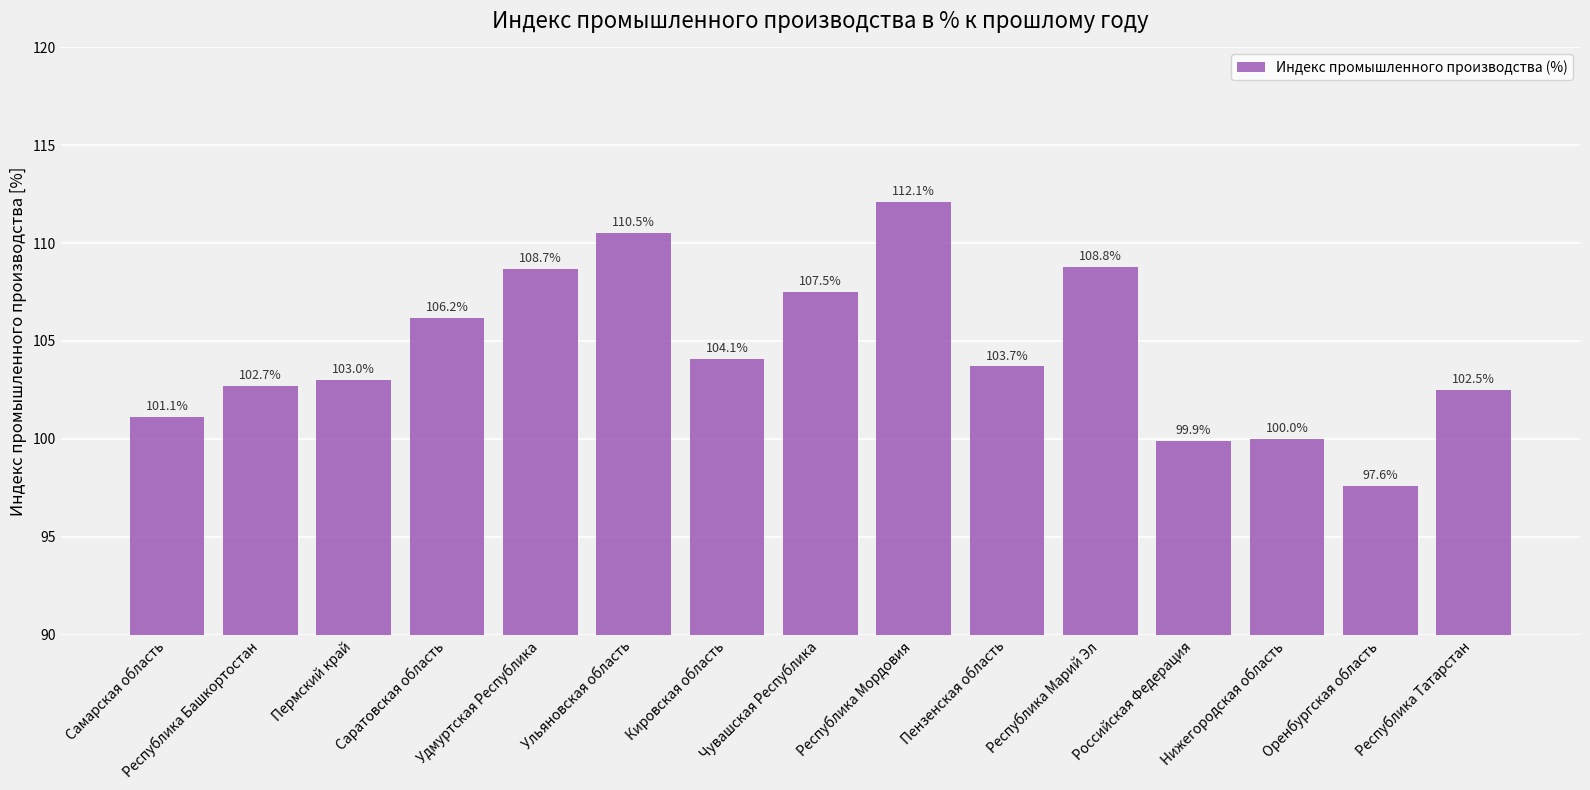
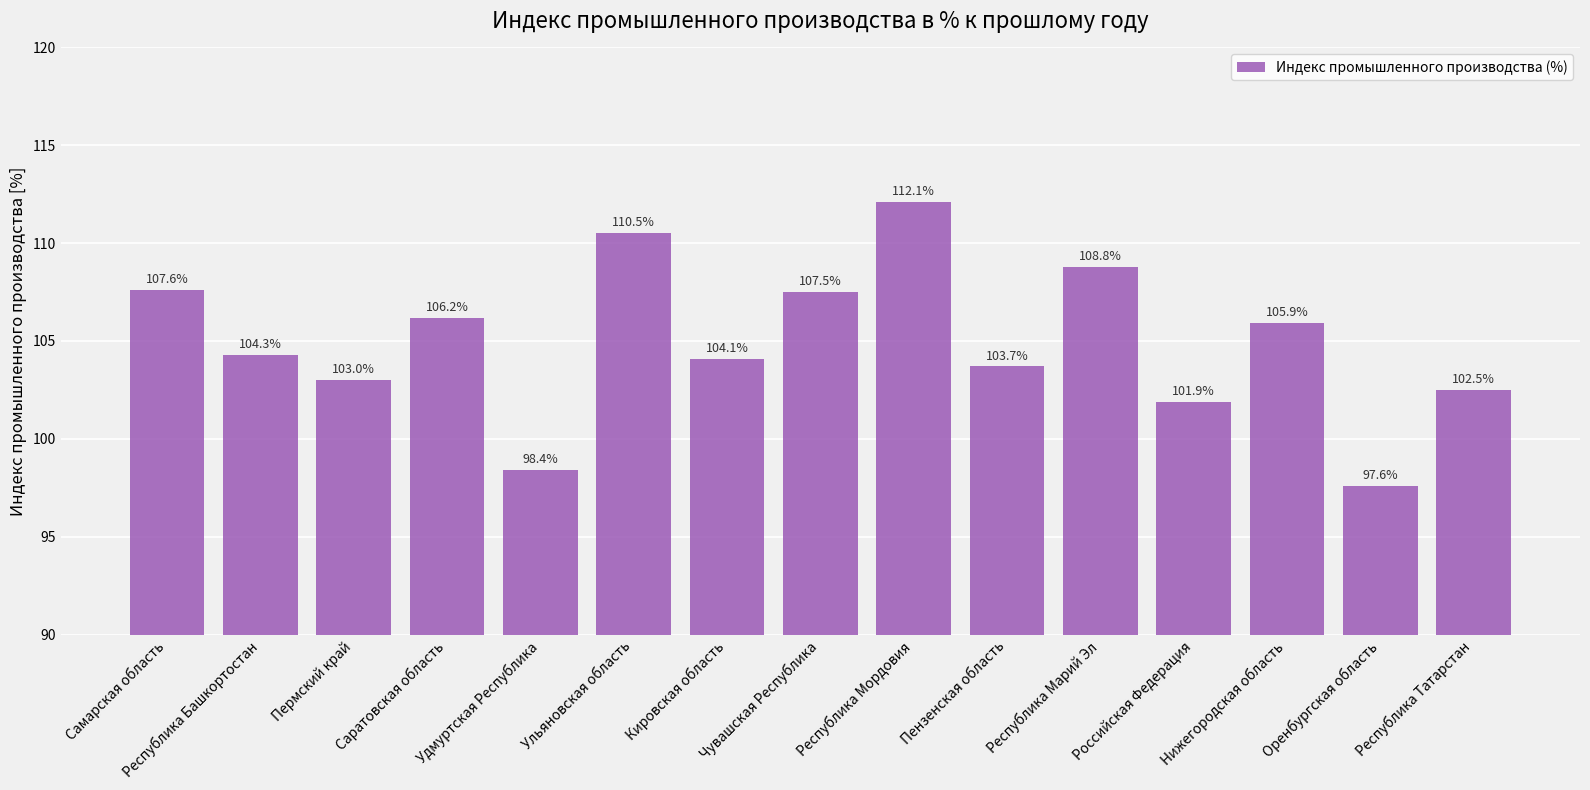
Самарская область: 101.1% -> 107.6%
Республика Башкортостан: 102.7% -> 104.3%
Удмуртская Республика: 108.7% -> 98.4%
Российская Федерация: 99.9% -> 101.9%
Нижегородская область: 100.0% -> 105.9%
